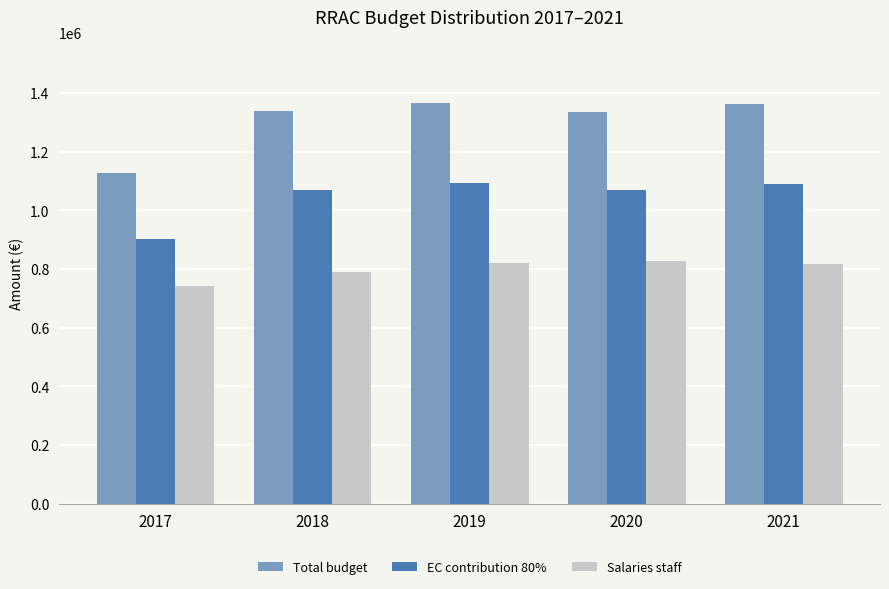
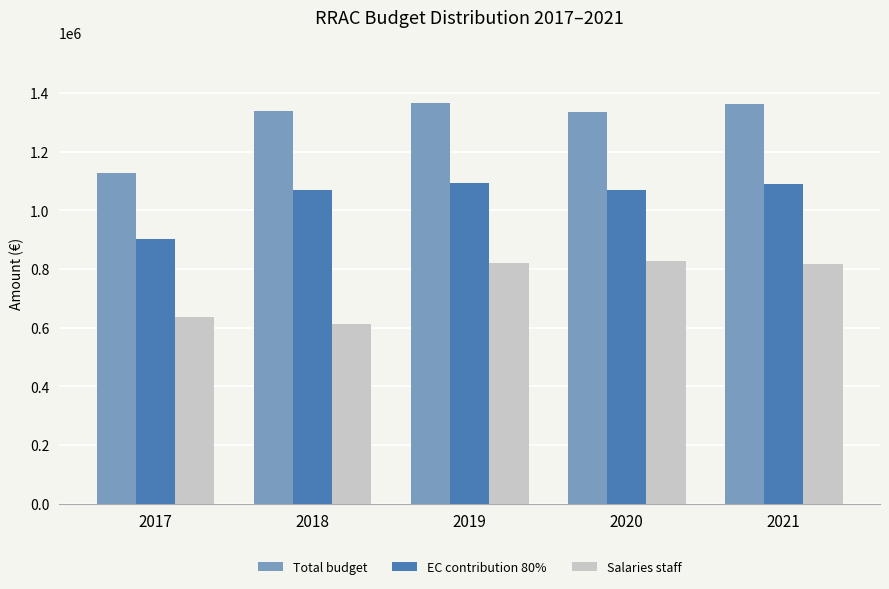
Salaries staff, 2017: 740000 -> 640000
Salaries staff, 2018: 790000 -> 610000
